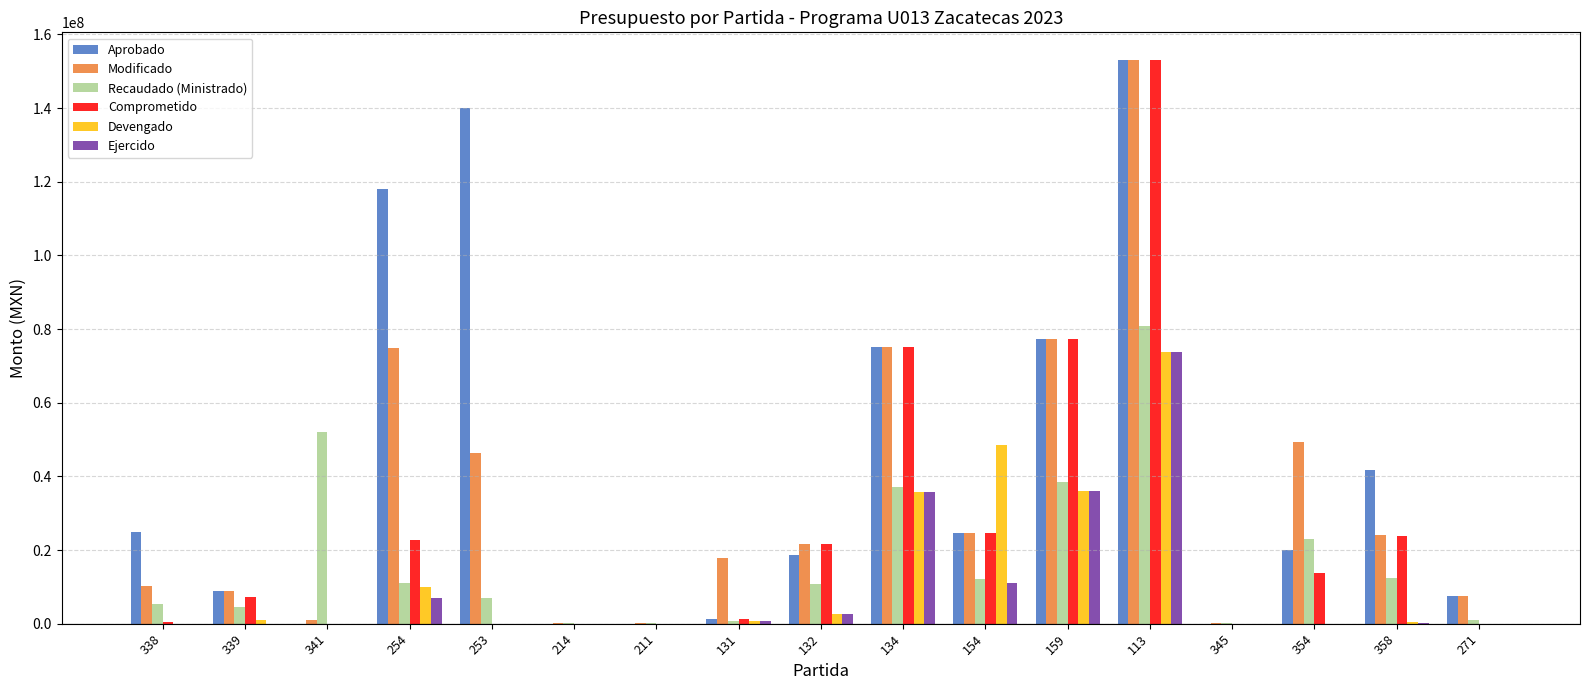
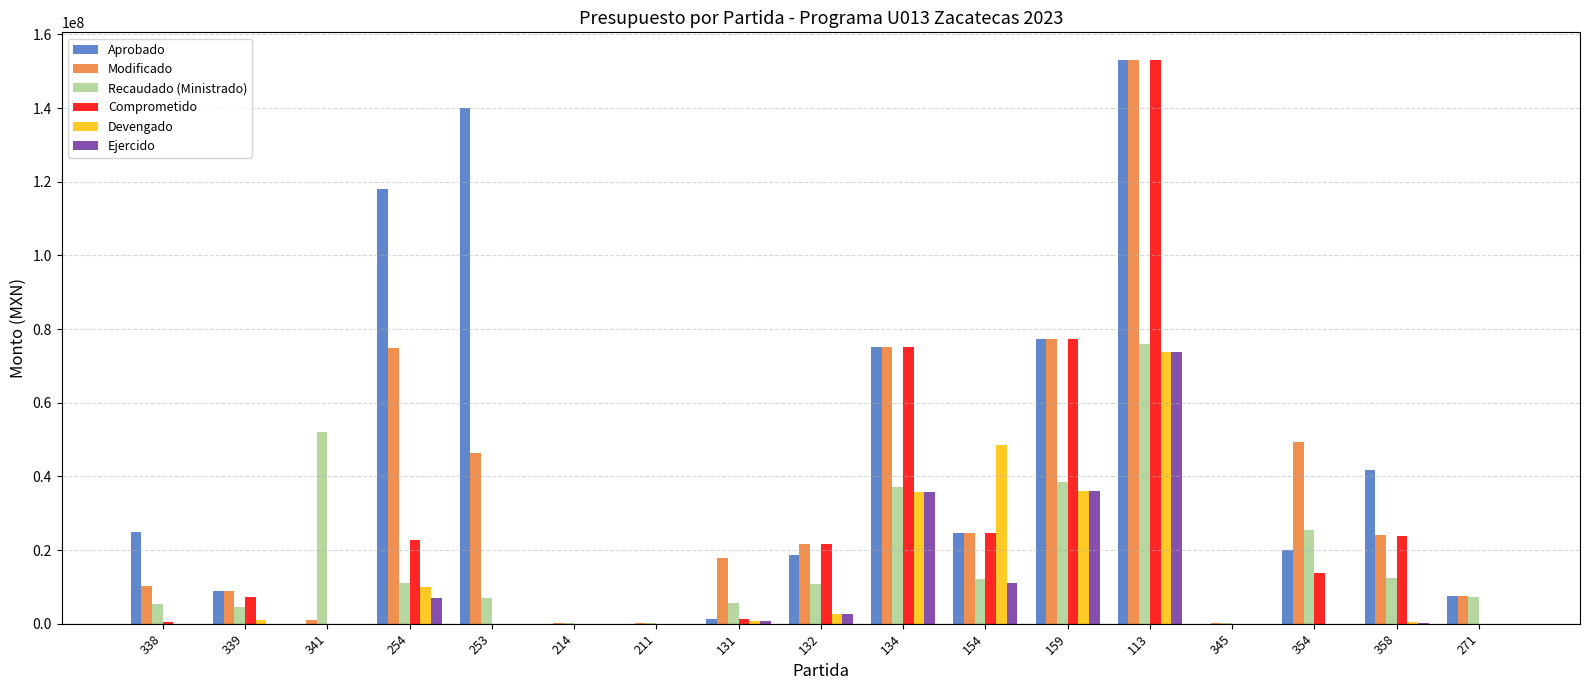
Recaudado (Ministrado), 131: 1000000 -> 6000000
Recaudado (Ministrado), 113: 81000000 -> 76000000
Recaudado (Ministrado), 354: 23000000 -> 25000000
Recaudado (Ministrado), 271: 1000000 -> 7000000
